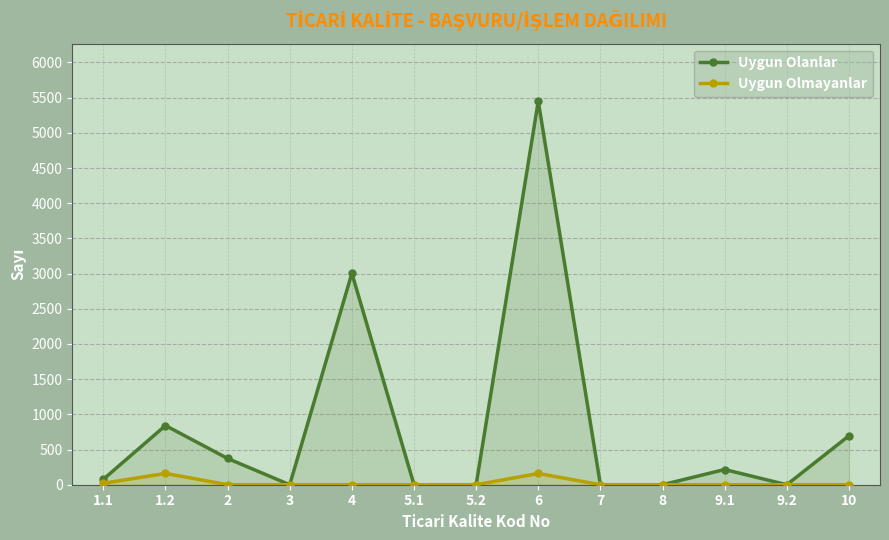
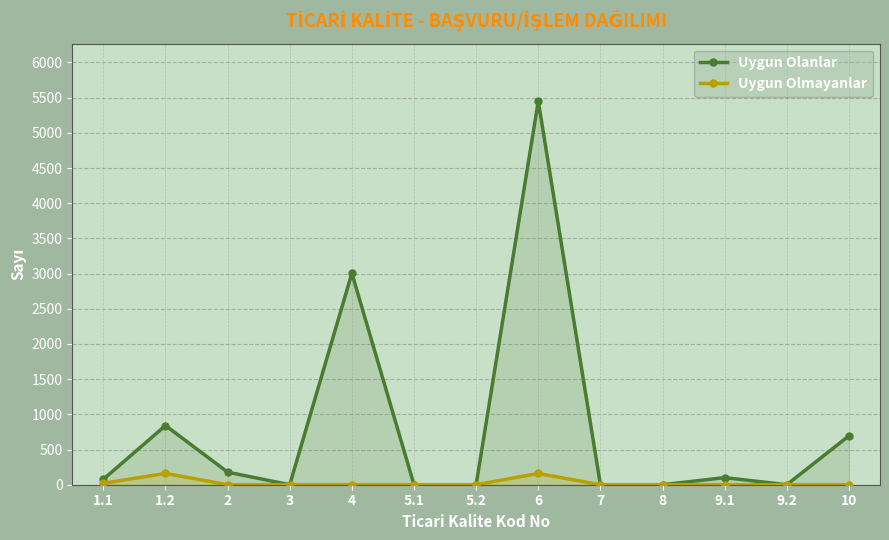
Uygun Olanlar, 2: 400 -> 200
Uygun Olanlar, 9.1: 200 -> 100
